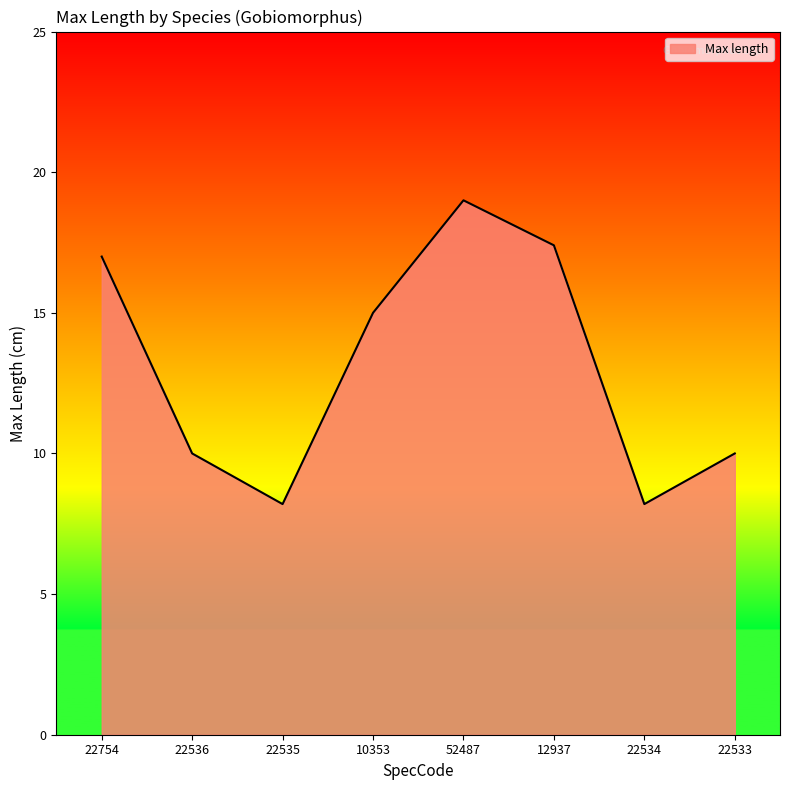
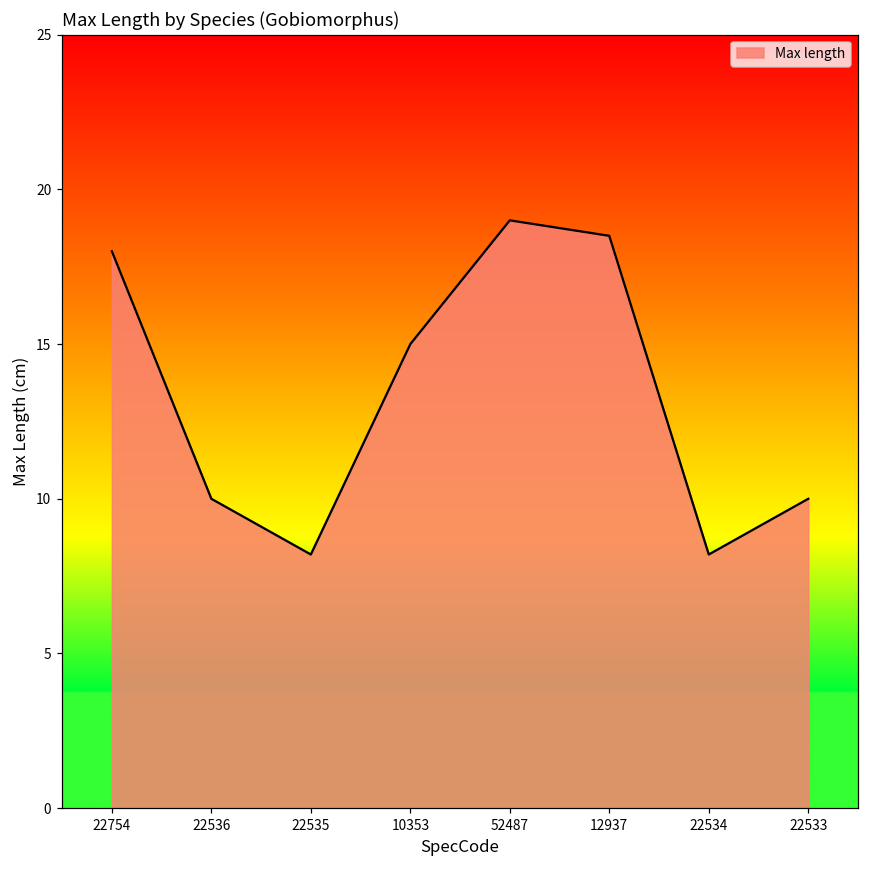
22754: 17 -> 18
12937: 17.4 -> 18.5
